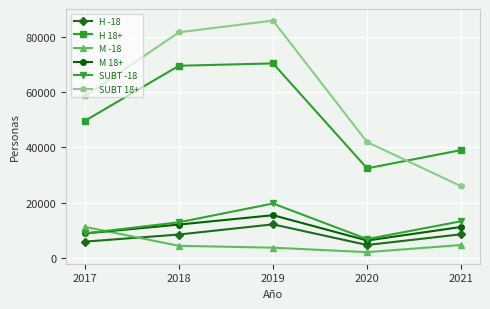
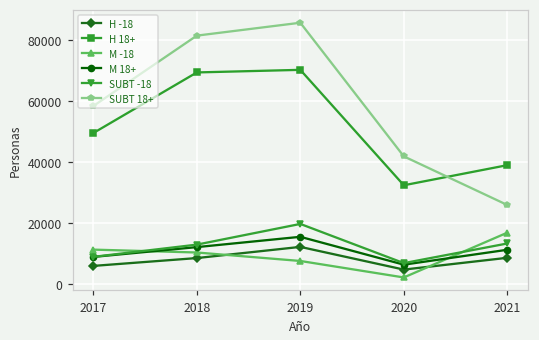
M -18, 2018: 4000 -> 10000
M -18, 2019: 4000 -> 8000
M -18, 2021: 5000 -> 17000
